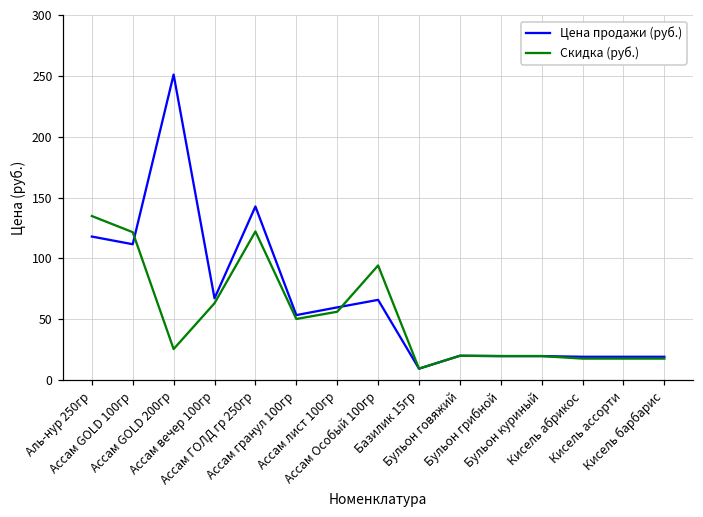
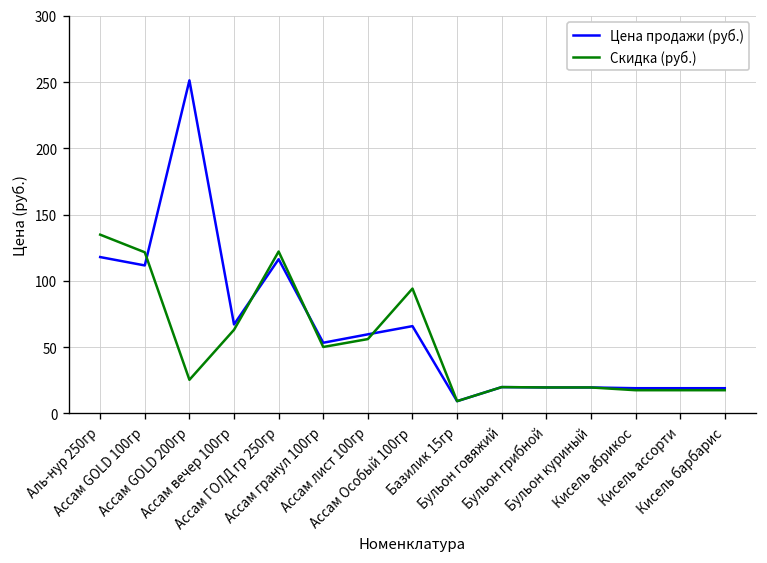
Цена продажи (руб.), Ассам ГОЛД гр 250гр: 143 -> 116
